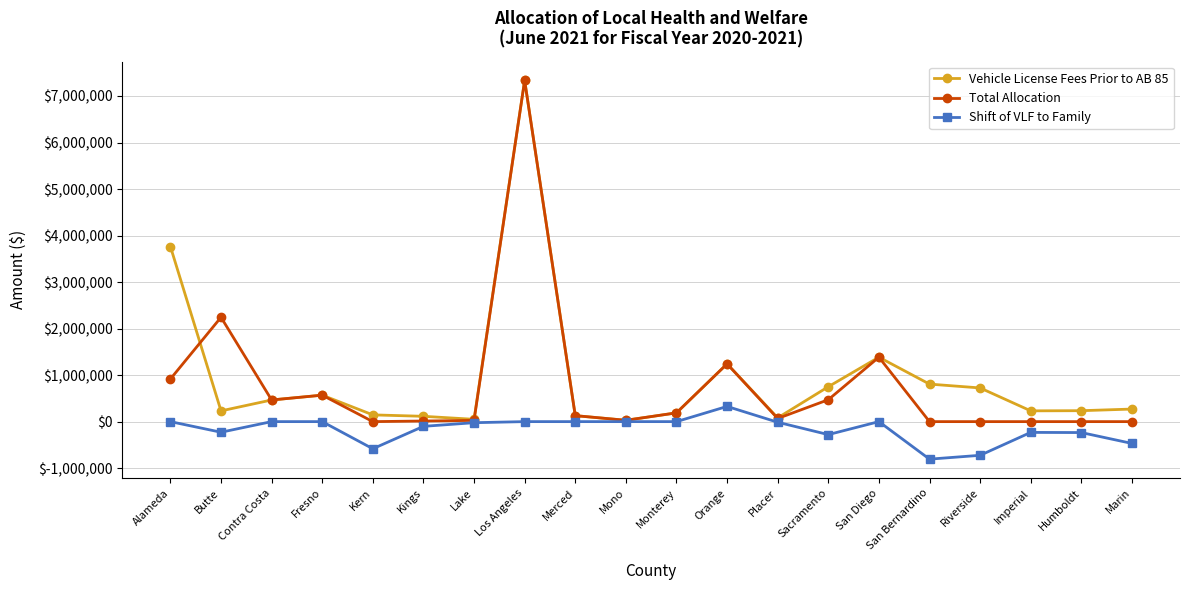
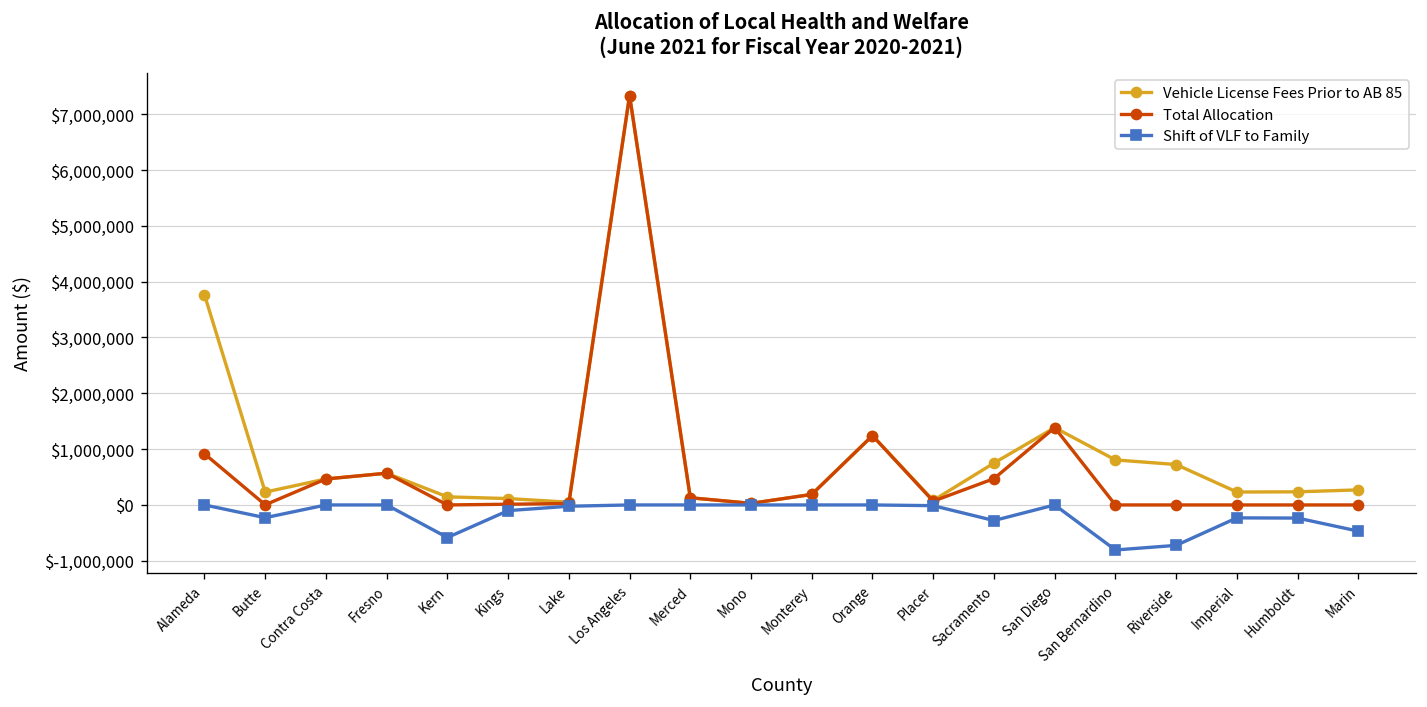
Total Allocation, Butte: $2,200,000 -> $0
Shift of VLF to Family, Orange: $300,000 -> $0
